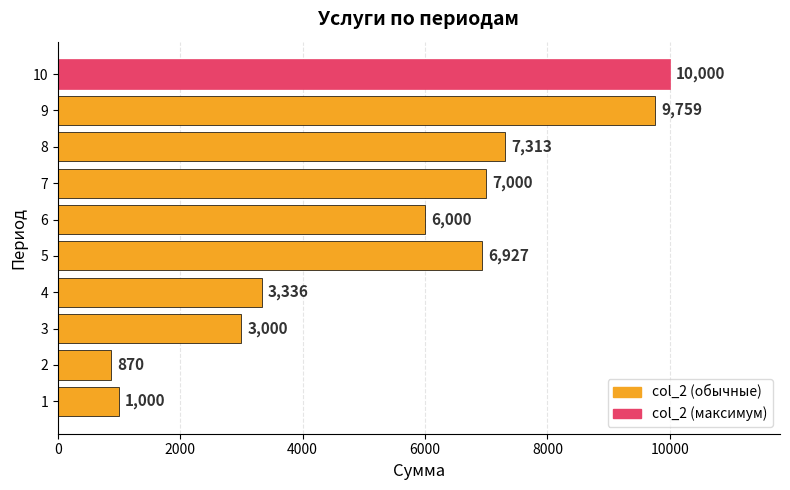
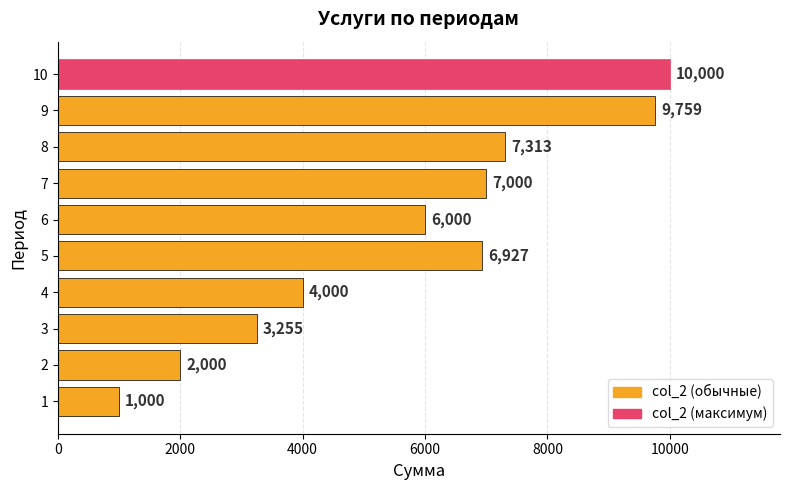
4: 3,336 -> 4,000
3: 3,000 -> 3,255
2: 870 -> 2,000
